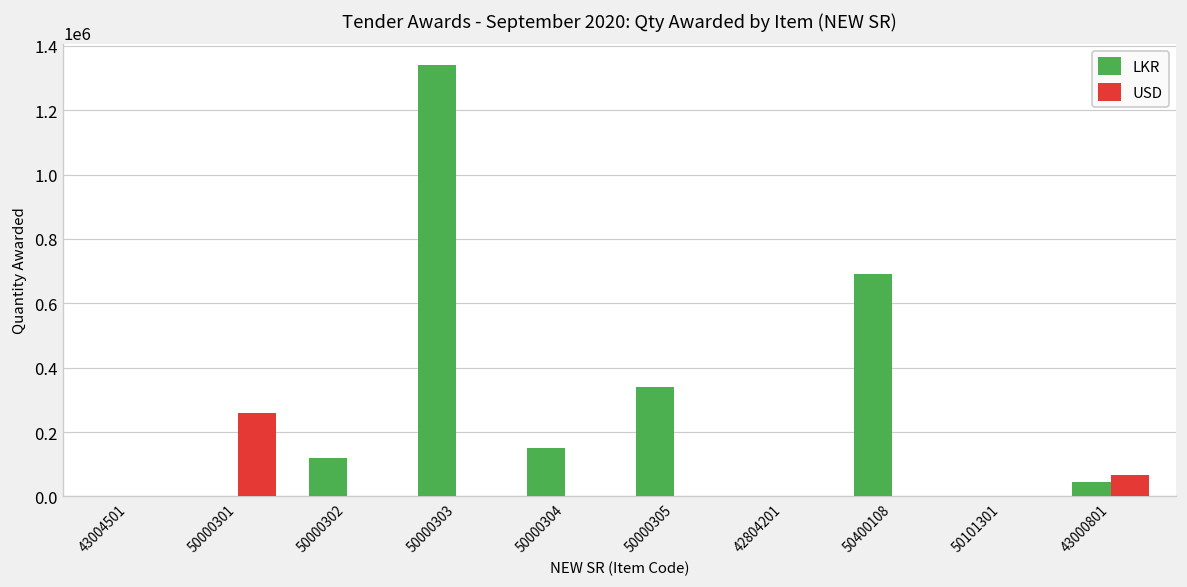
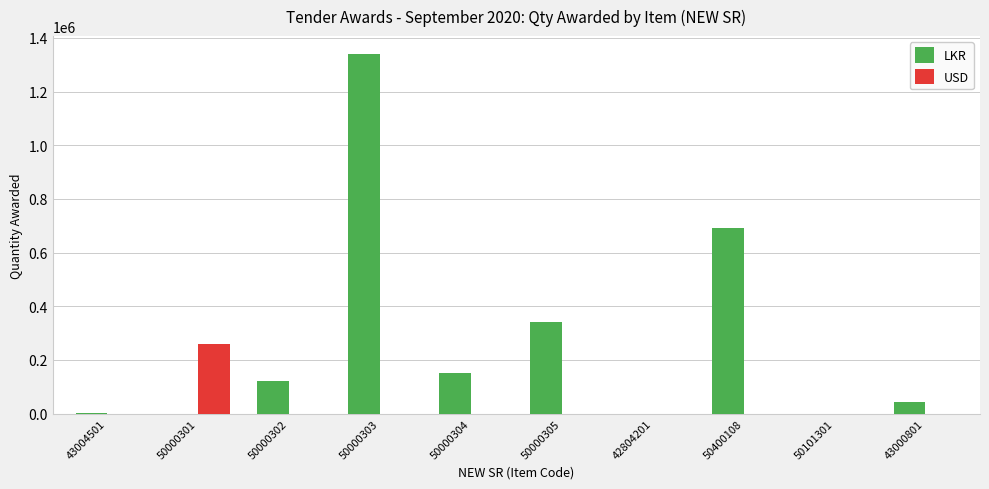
USD, 43000801: 70000 -> 0
